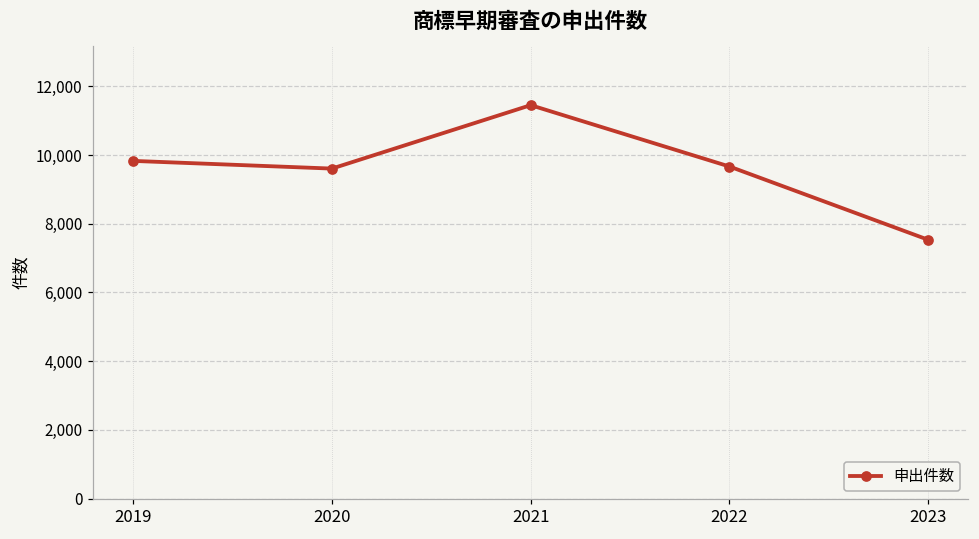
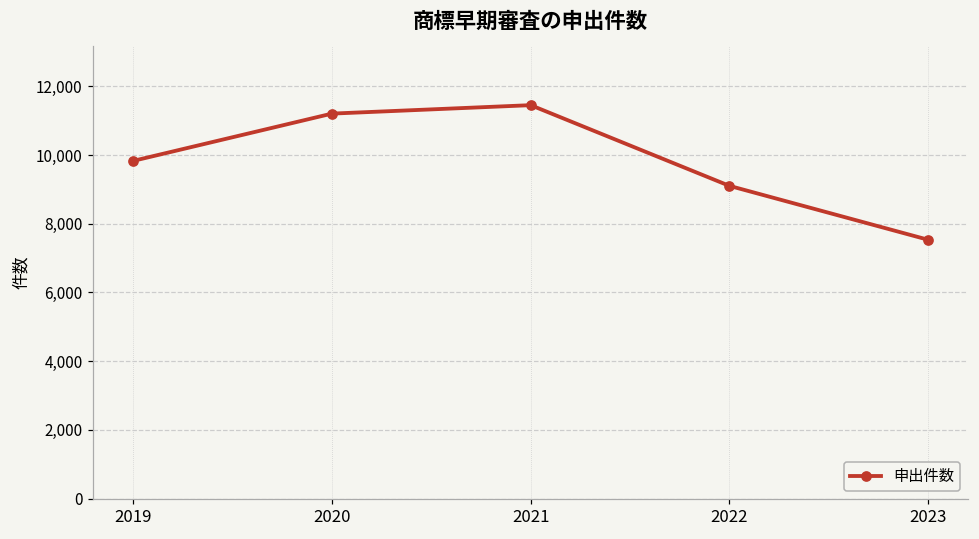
2020: 9,600 -> 11,200
2022: 9,700 -> 9,100
